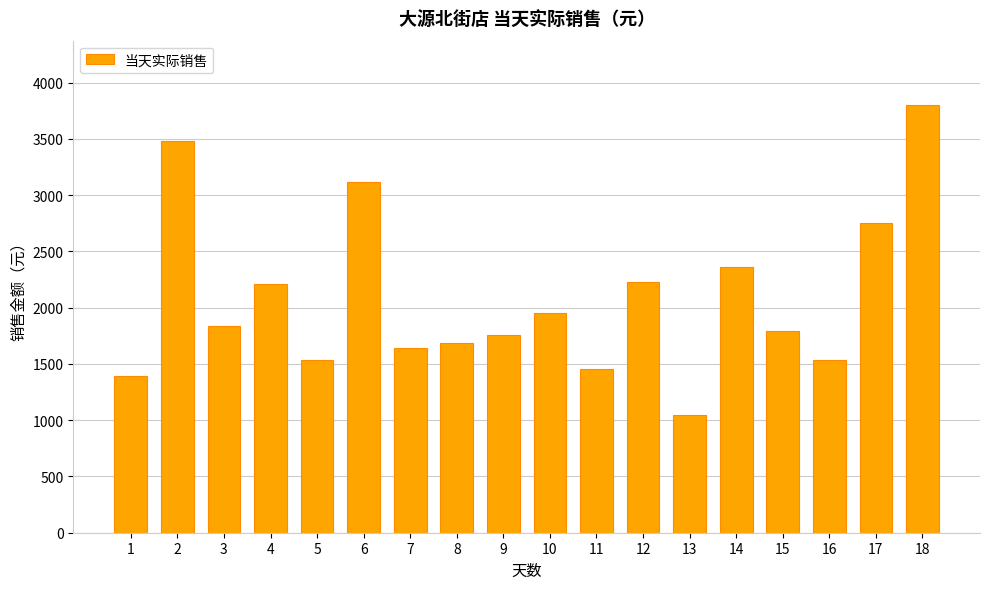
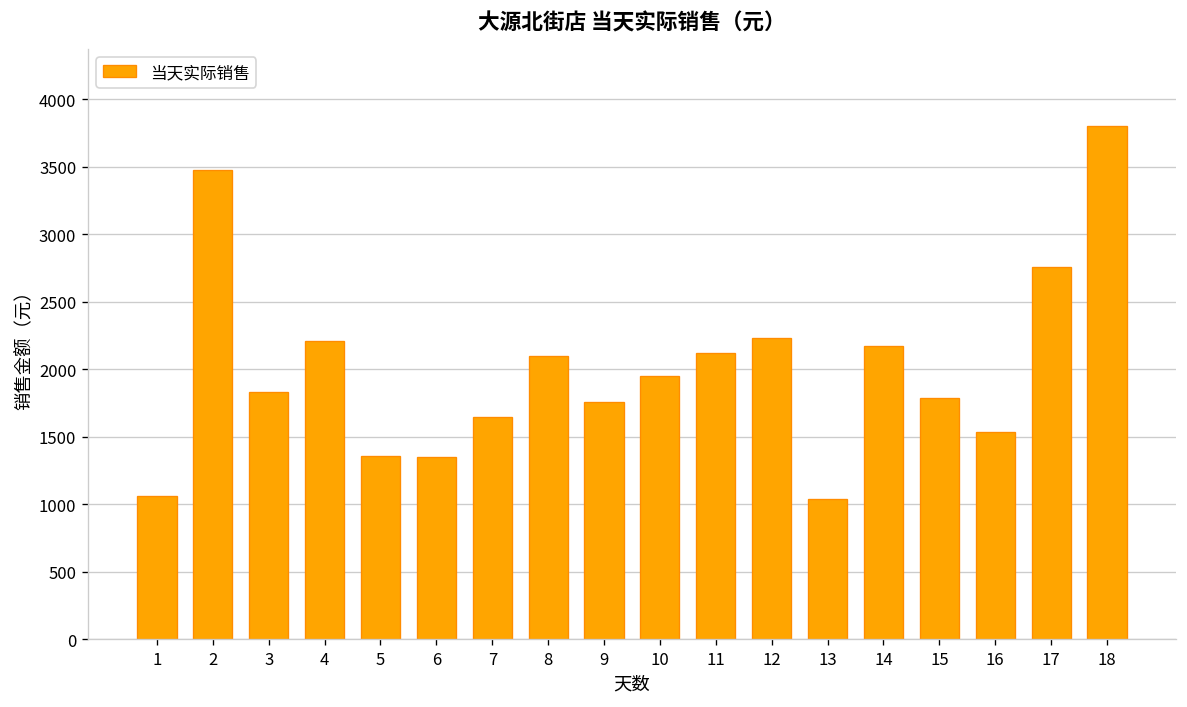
1: 1400 -> 1060
5: 1540 -> 1360
6: 3120 -> 1350
8: 1690 -> 2100
11: 1450 -> 2120
14: 2360 -> 2180
